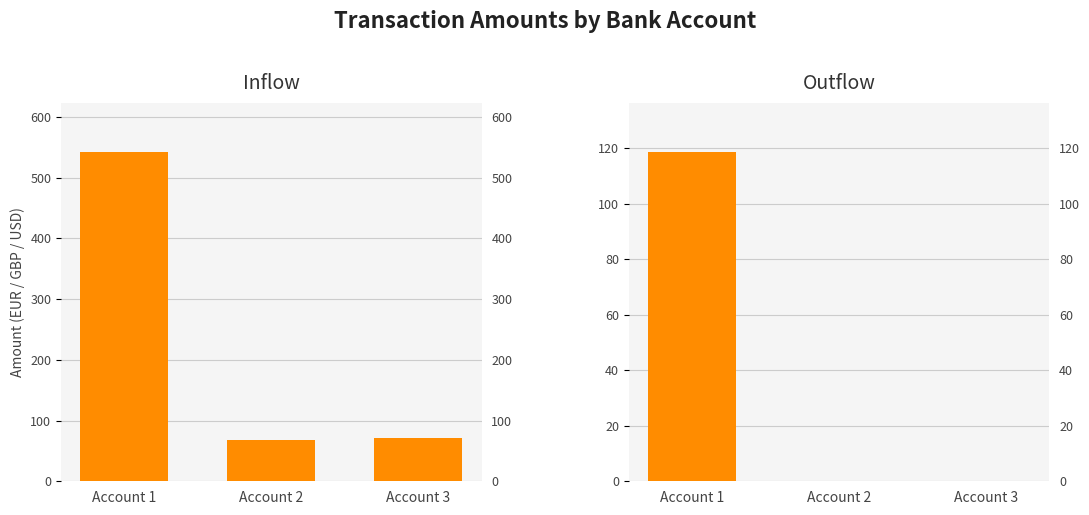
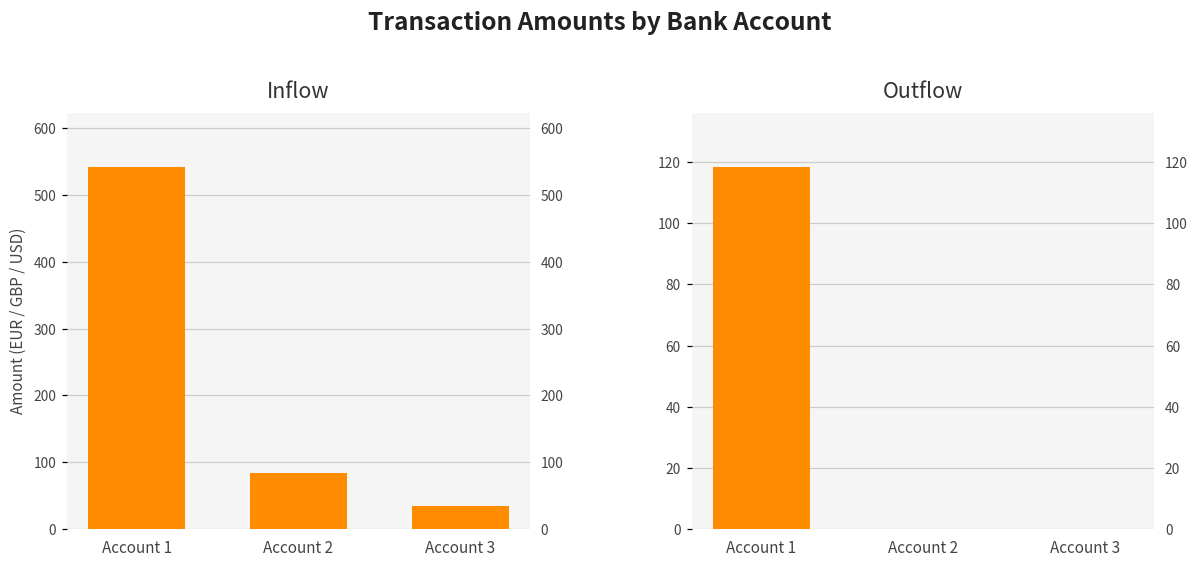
Inflow, Account 2: 70 -> 80
Inflow, Account 3: 70 -> 30
